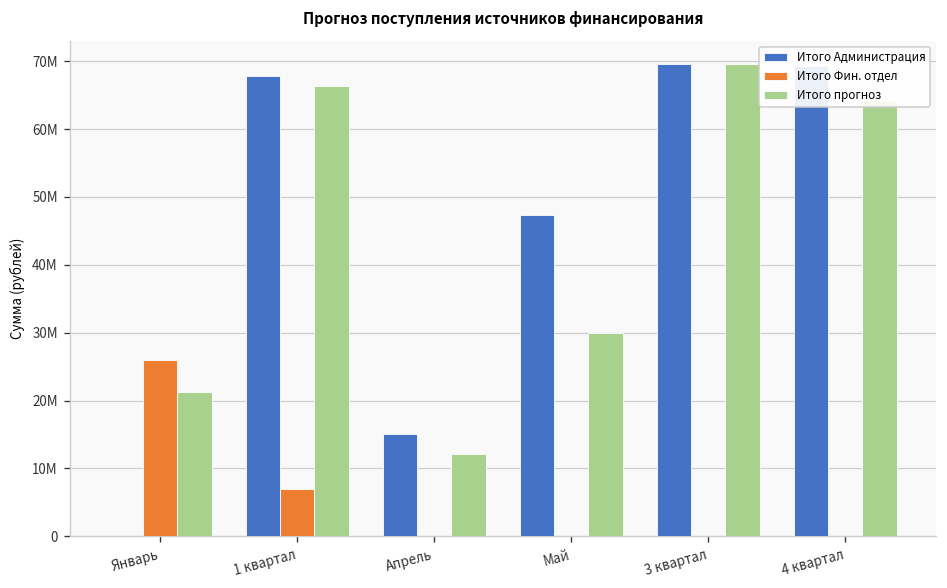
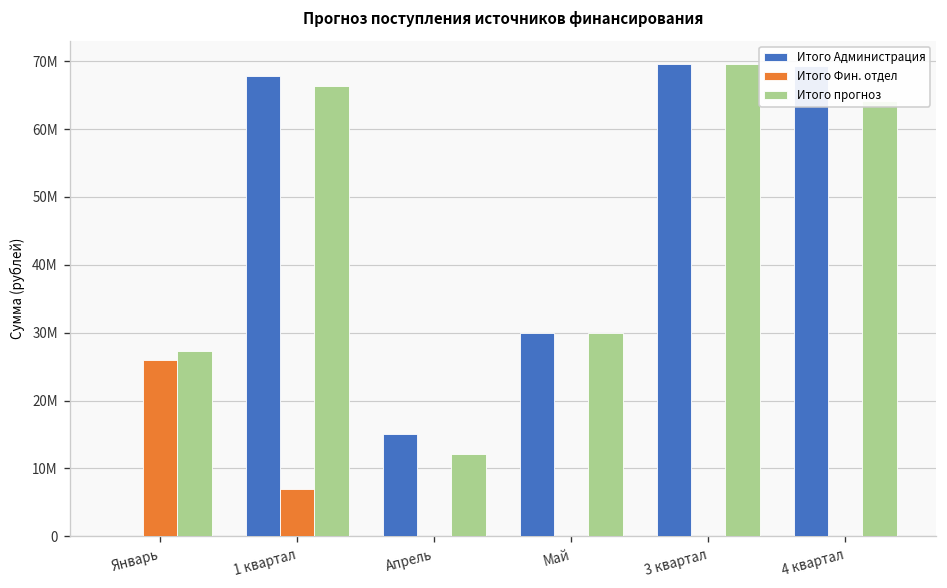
Итого прогноз, Январь: 21000000 -> 27000000
Итого Администрация, Май: 47000000 -> 30000000
